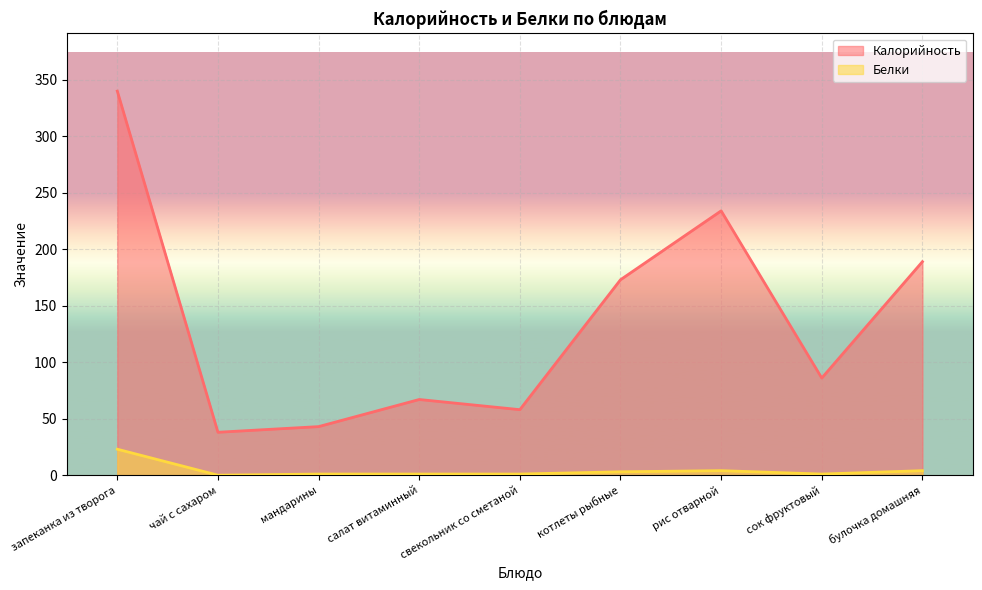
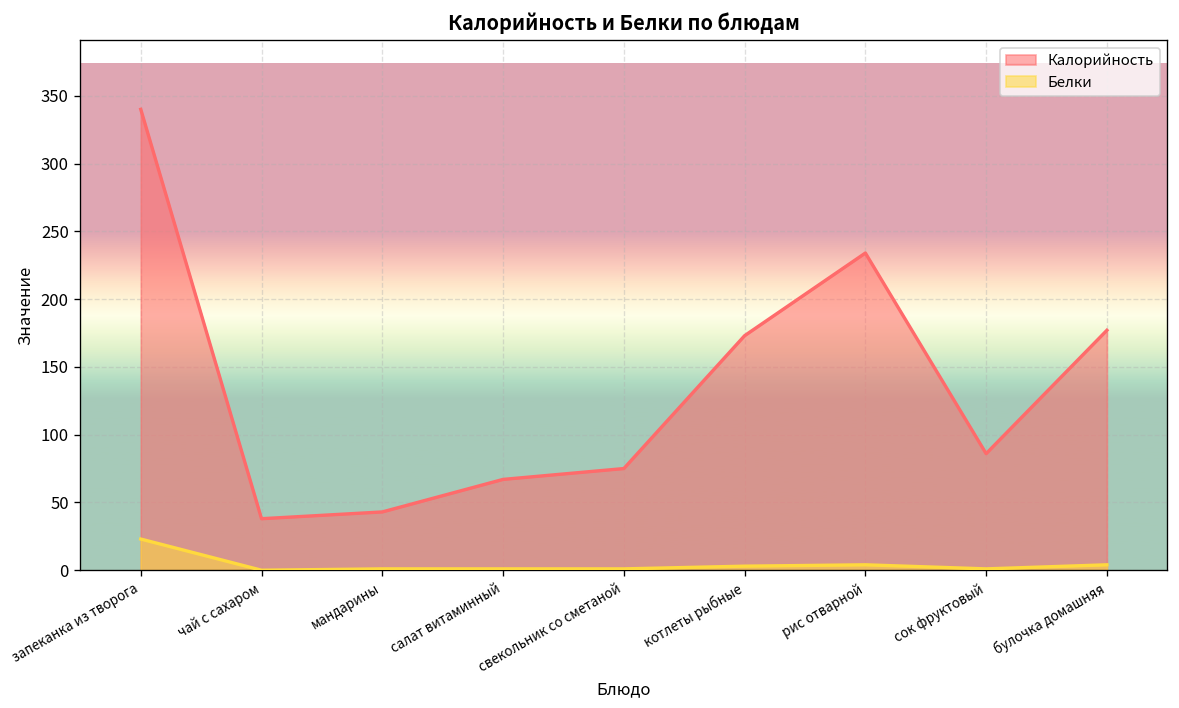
Калорийность, свекольник со сметаной: 58 -> 75
Калорийность, булочка домашняя: 189 -> 177
